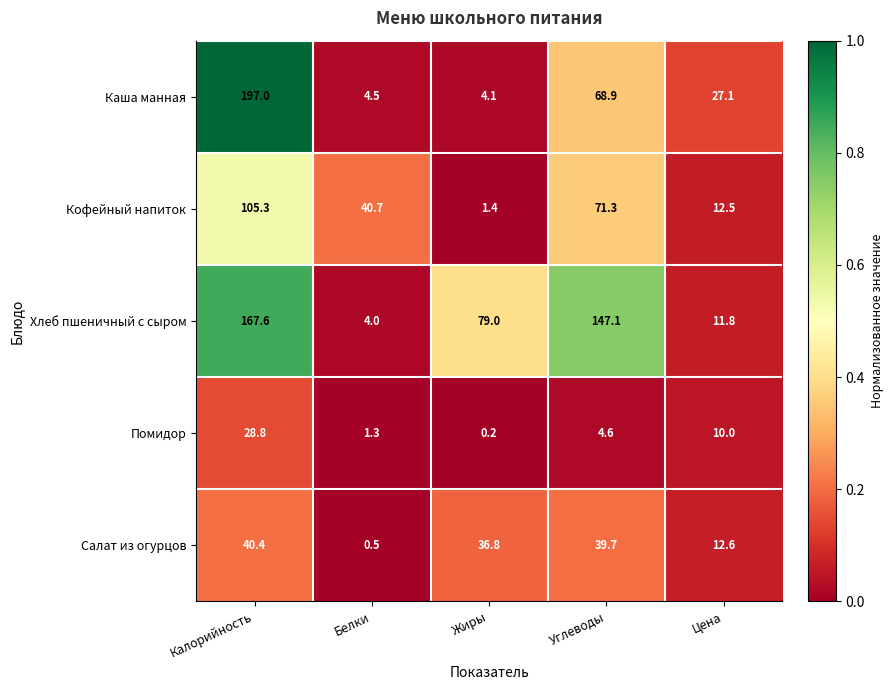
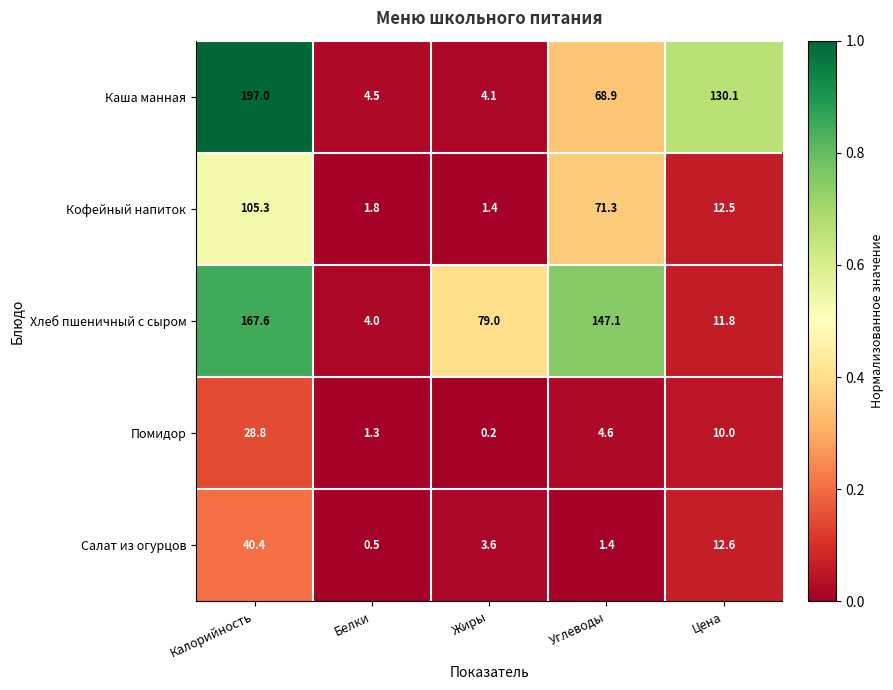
Каша манная, Цена: 27.1 -> 130.1
Кофейный напиток, Белки: 40.7 -> 1.8
Салат из огурцов, Жиры: 36.8 -> 3.6
Салат из огурцов, Углеводы: 39.7 -> 1.4
